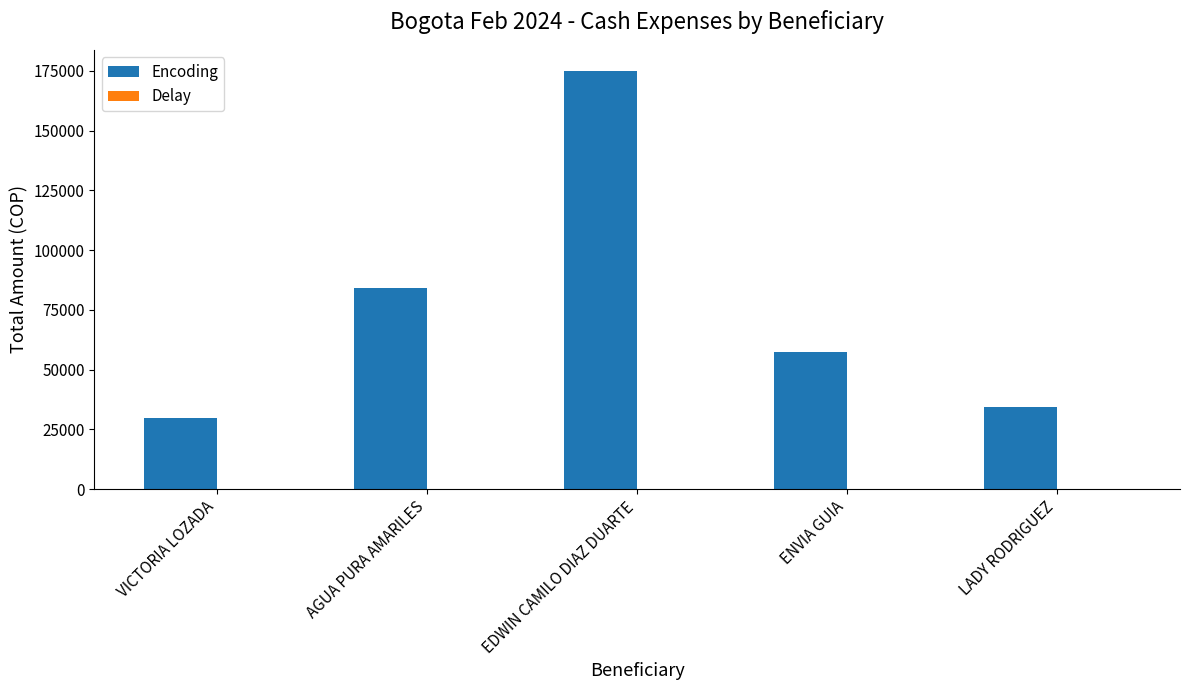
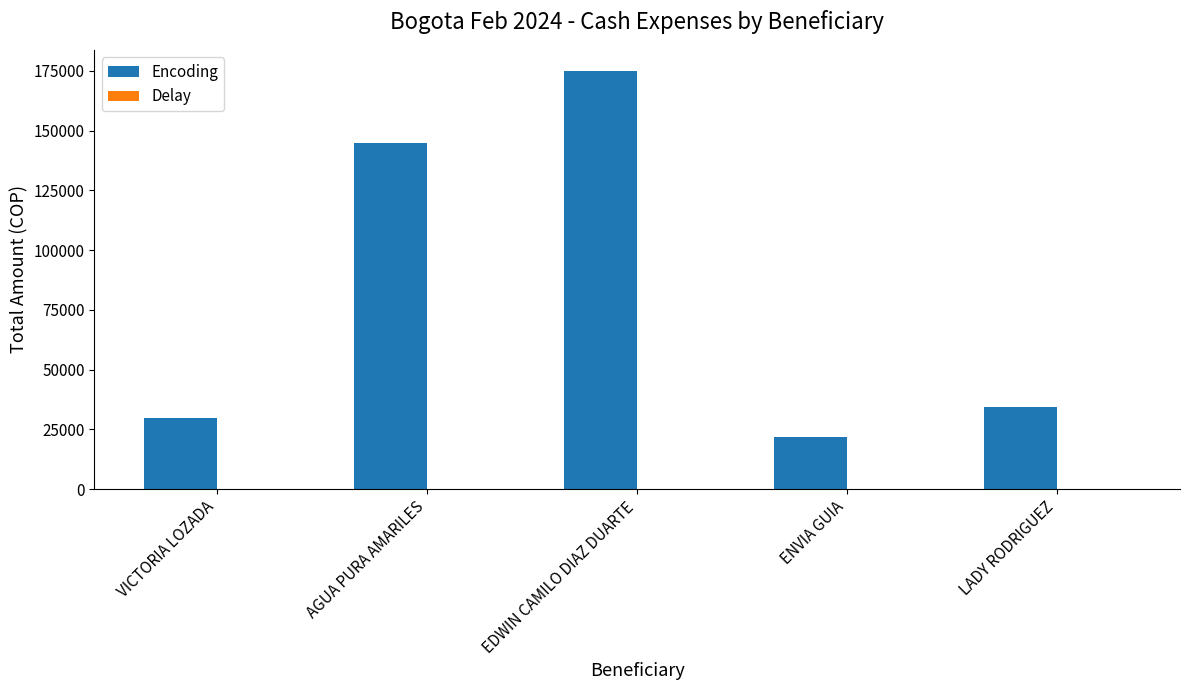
Encoding, AGUA PURA AMARILES: 84000 -> 145000
Encoding, ENVIA GUIA: 57000 -> 22000
